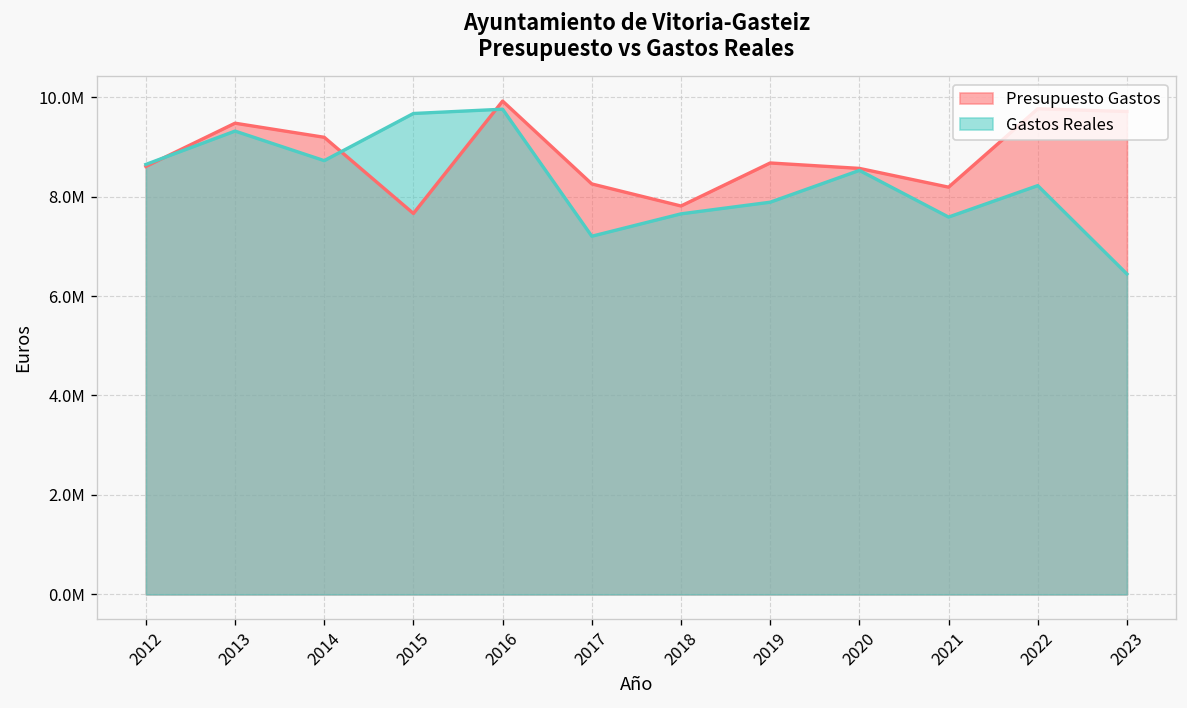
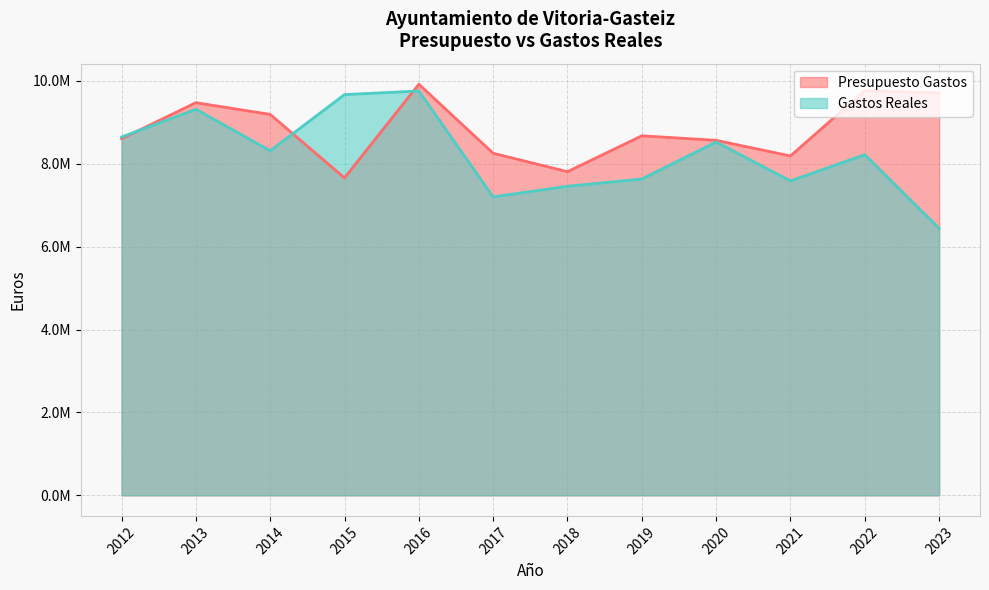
Gastos Reales, 2014: 8700000 -> 8300000
Gastos Reales, 2018: 7700000 -> 7500000
Gastos Reales, 2019: 7900000 -> 7600000
